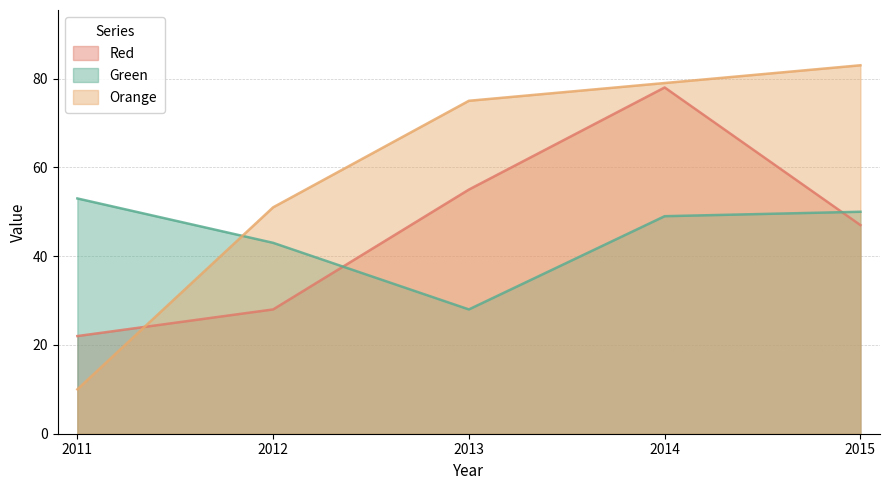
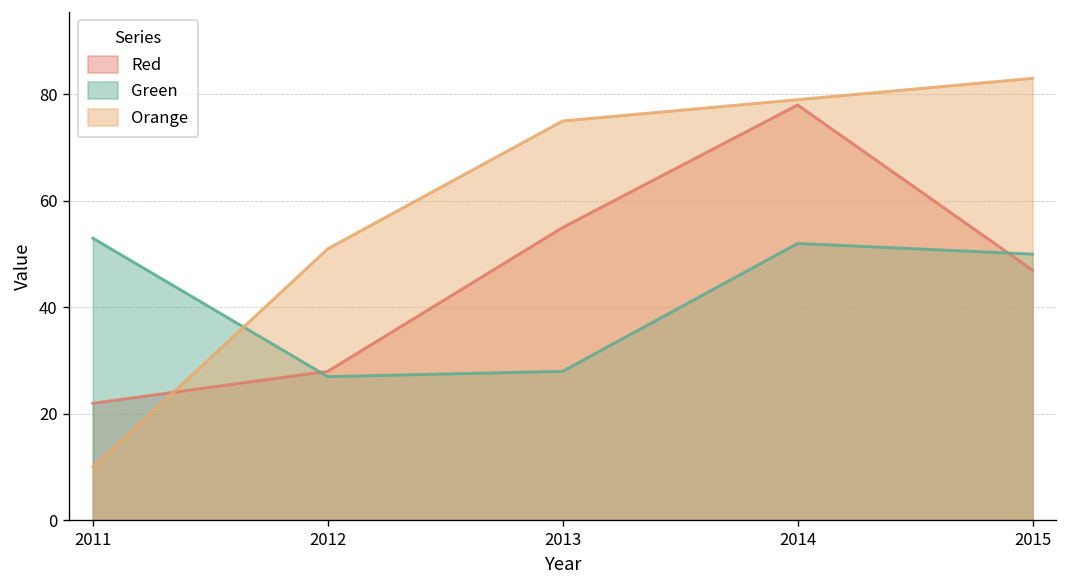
Green, 2012: 43 -> 27
Green, 2014: 49 -> 52
